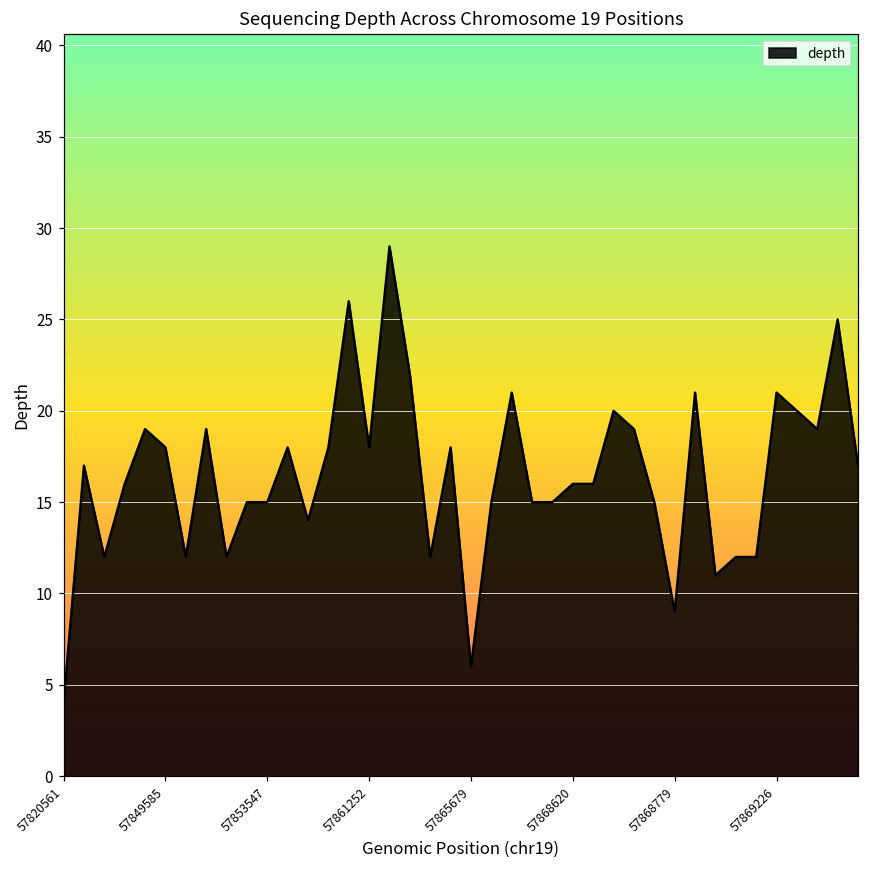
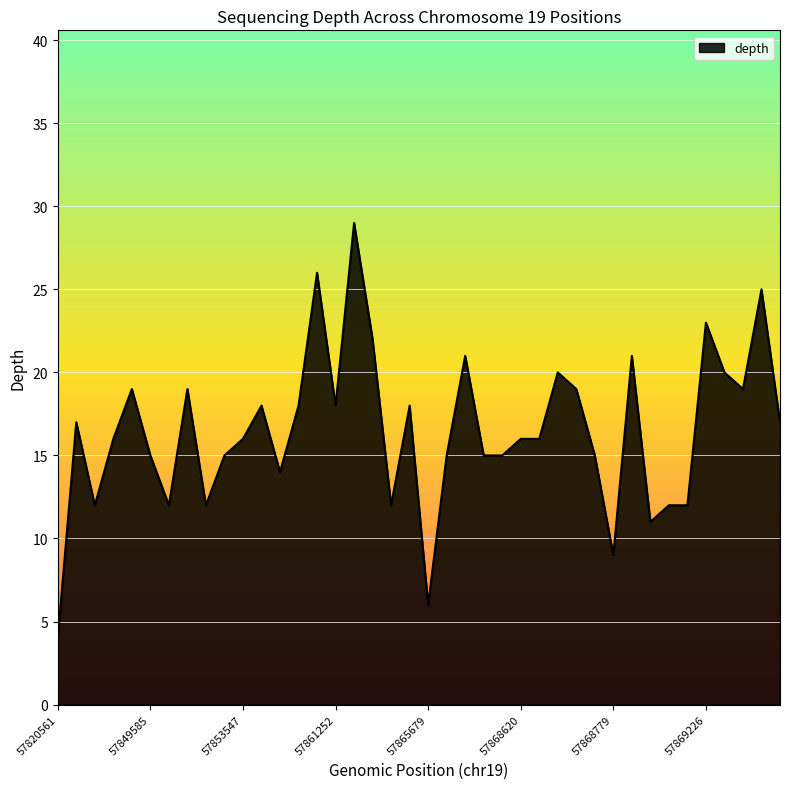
57849585: 18 -> 15
57853547: 15 -> 16
57869226: 21 -> 23
